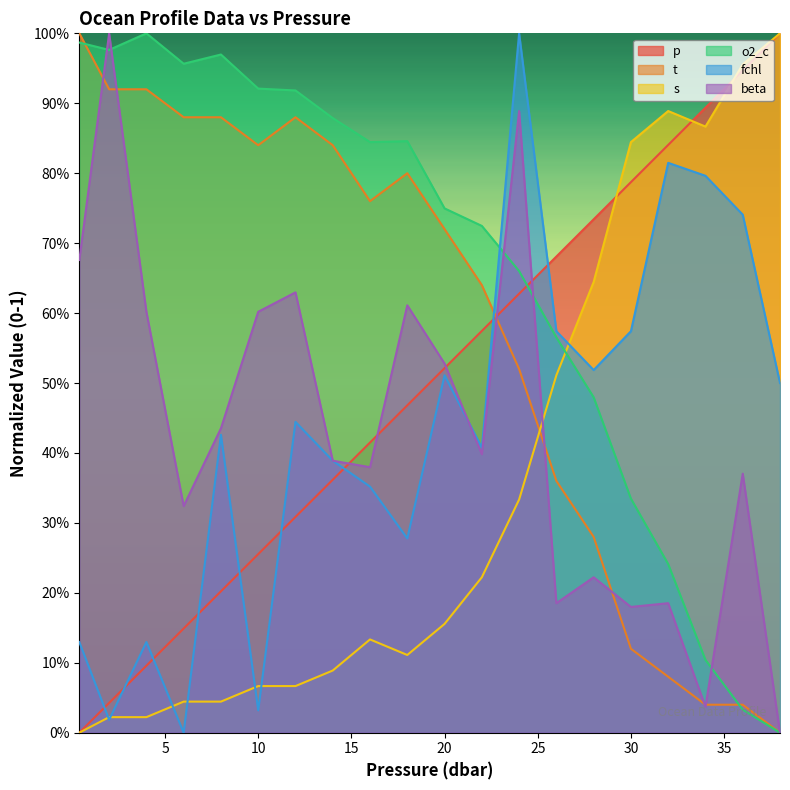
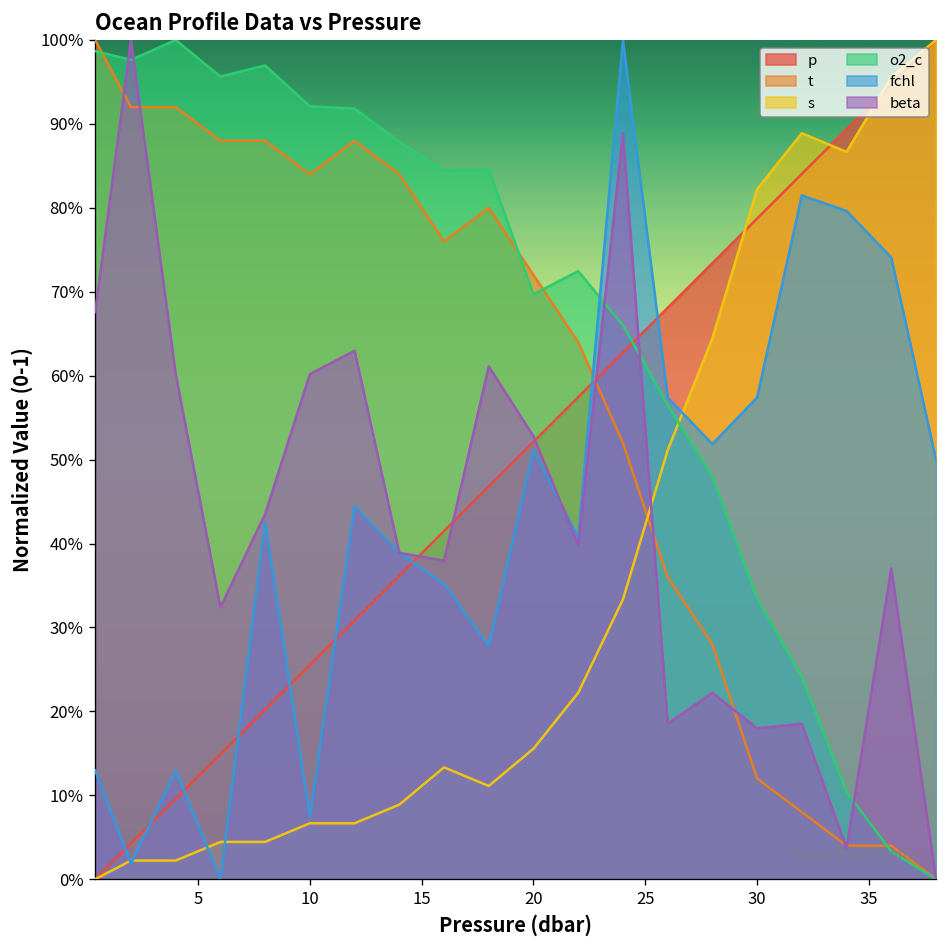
fchl, 10: 3% -> 7%
o2_c, 20: 75% -> 70%
s, 30: 84% -> 82%
